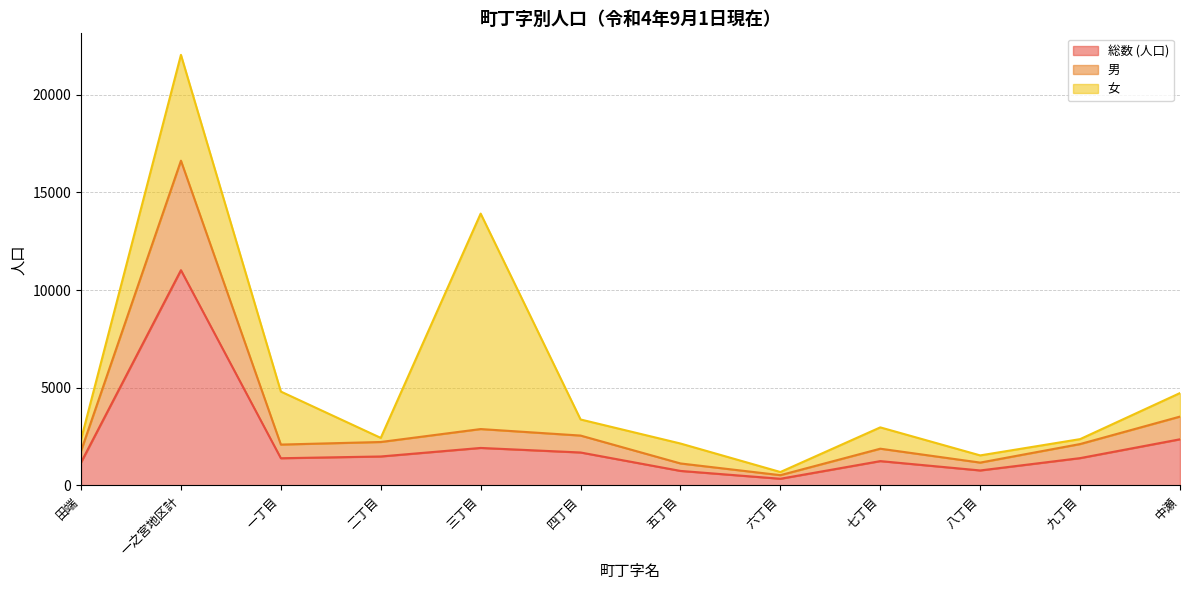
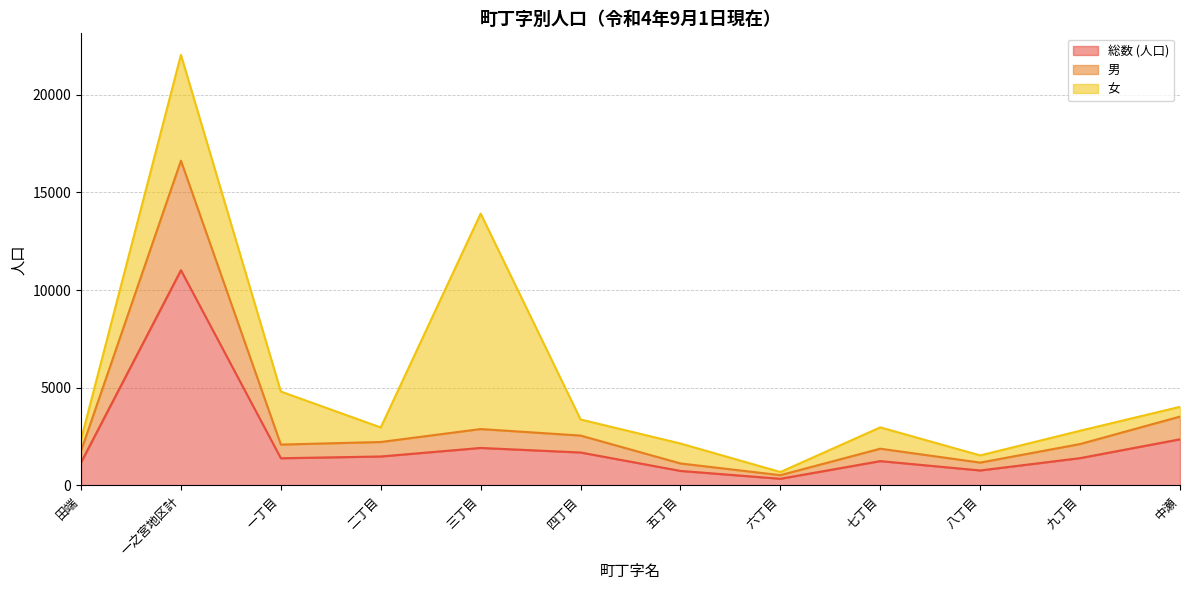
女, 二丁目: 200 -> 700
女, 九丁目: 300 -> 700
女, 中瀬: 1200 -> 500
